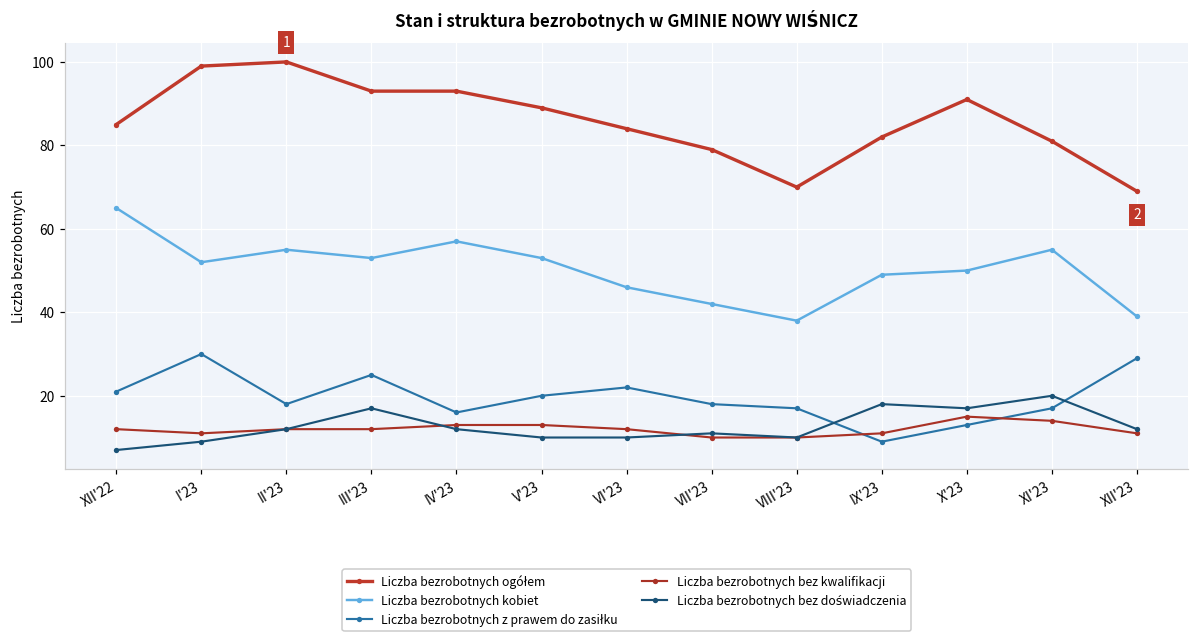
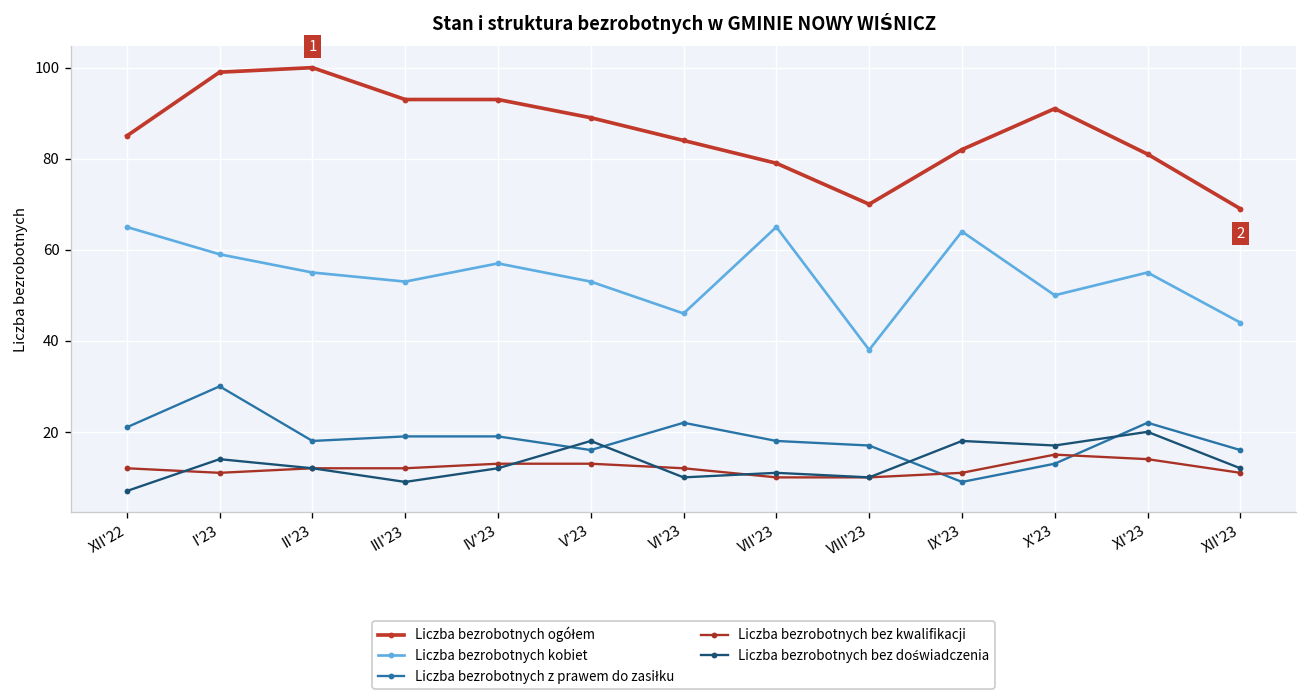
Liczba bezrobotnych kobiet, I'23: 52 -> 59
Liczba bezrobotnych bez doświadczenia, I'23: 9 -> 14
Liczba bezrobotnych z prawem do zasiłku, III'23: 25 -> 19
Liczba bezrobotnych bez doświadczenia, III'23: 17 -> 9
Liczba bezrobotnych z prawem do zasiłku, IV'23: 16 -> 19
Liczba bezrobotnych z prawem do zasiłku, V'23: 20 -> 16
Liczba bezrobotnych bez doświadczenia, V'23: 10 -> 18
Liczba bezrobotnych kobiet, VII'23: 42 -> 65
Liczba bezrobotnych kobiet, IX'23: 49 -> 64
Liczba bezrobotnych z prawem do zasiłku, XI'23: 17 -> 22
Liczba bezrobotnych kobiet, XII'23: 39 -> 44
Liczba bezrobotnych z prawem do zasiłku, XII'23: 29 -> 16
